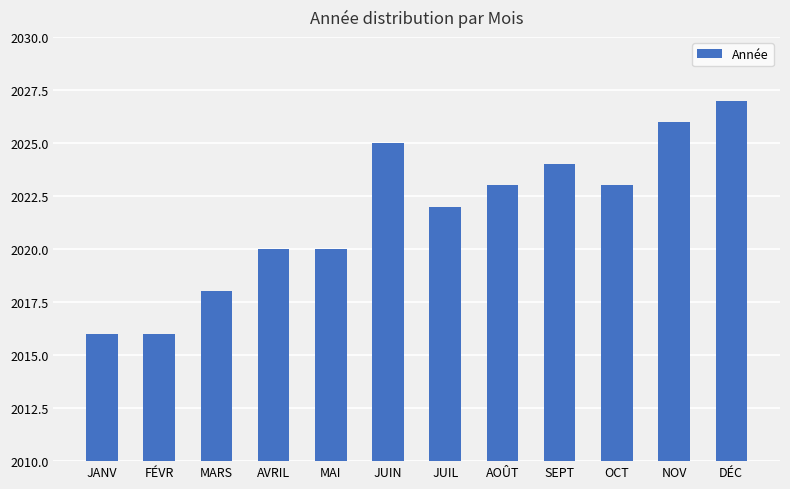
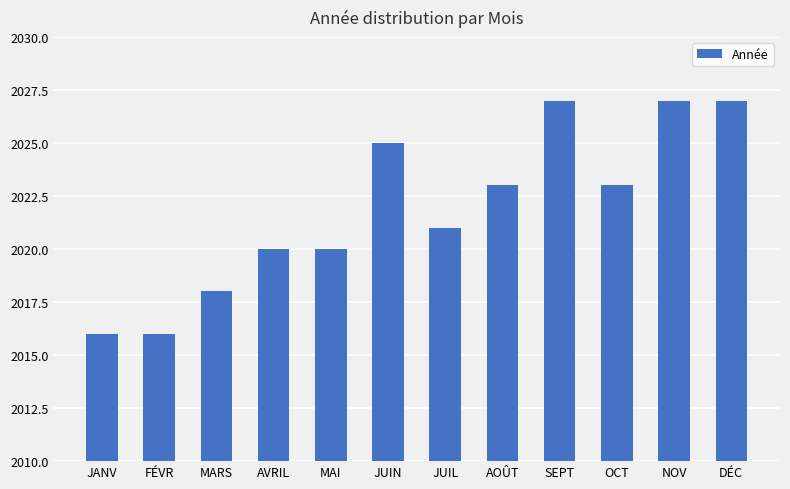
JUIL: 2022 -> 2021
SEPT: 2024 -> 2027
NOV: 2026 -> 2027
